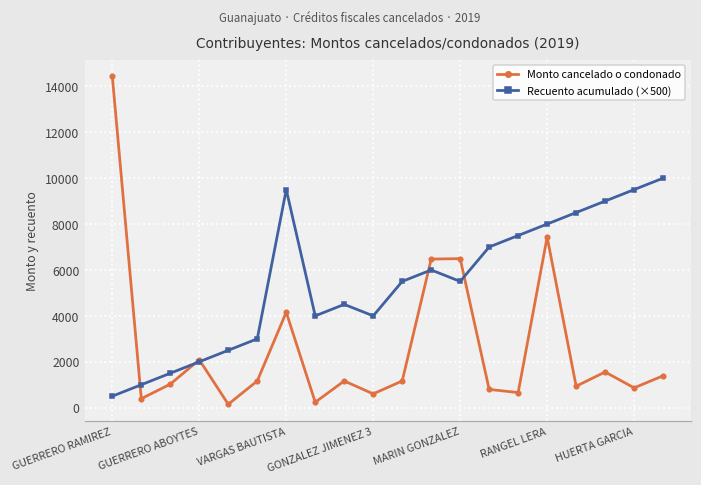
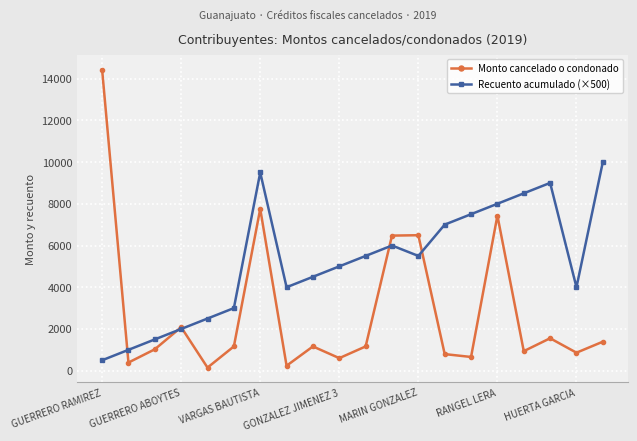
Monto cancelado o condonado, VARGAS BAUTISTA: 4200 -> 7800
Recuento acumulado (×500), GONZALEZ JIMENEZ 3: 4000 -> 5000
Recuento acumulado (×500), HUERTA GARCIA: 9500 -> 4000
